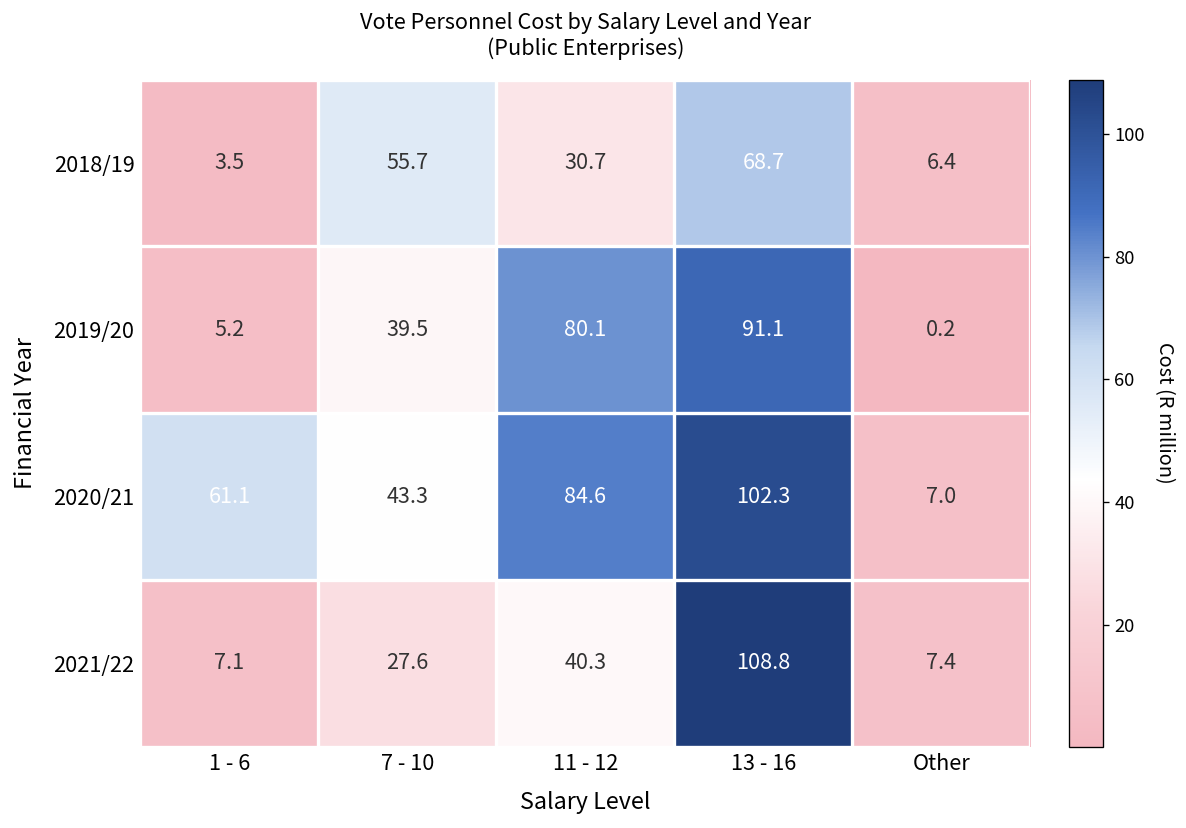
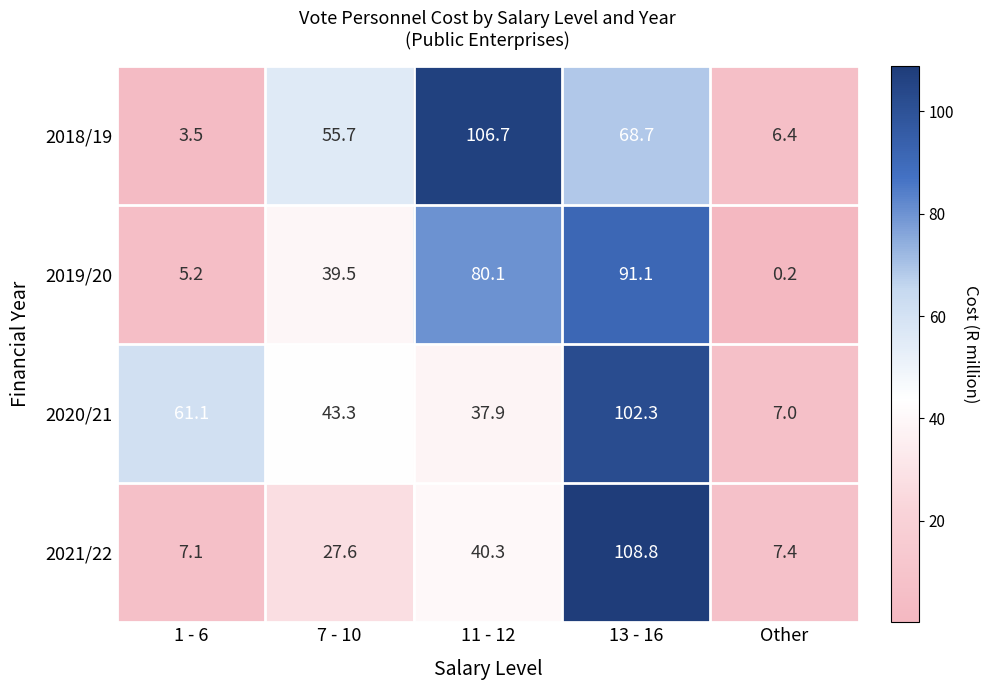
2018/19, 11 - 12: 30.7 -> 106.7
2020/21, 11 - 12: 84.6 -> 37.9
